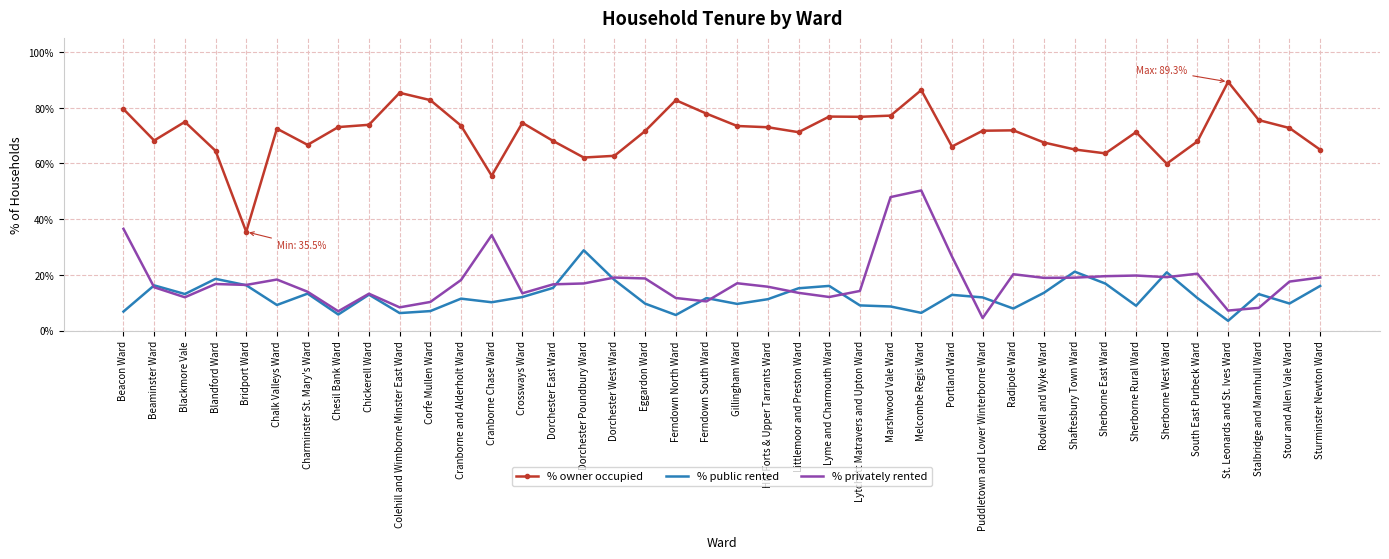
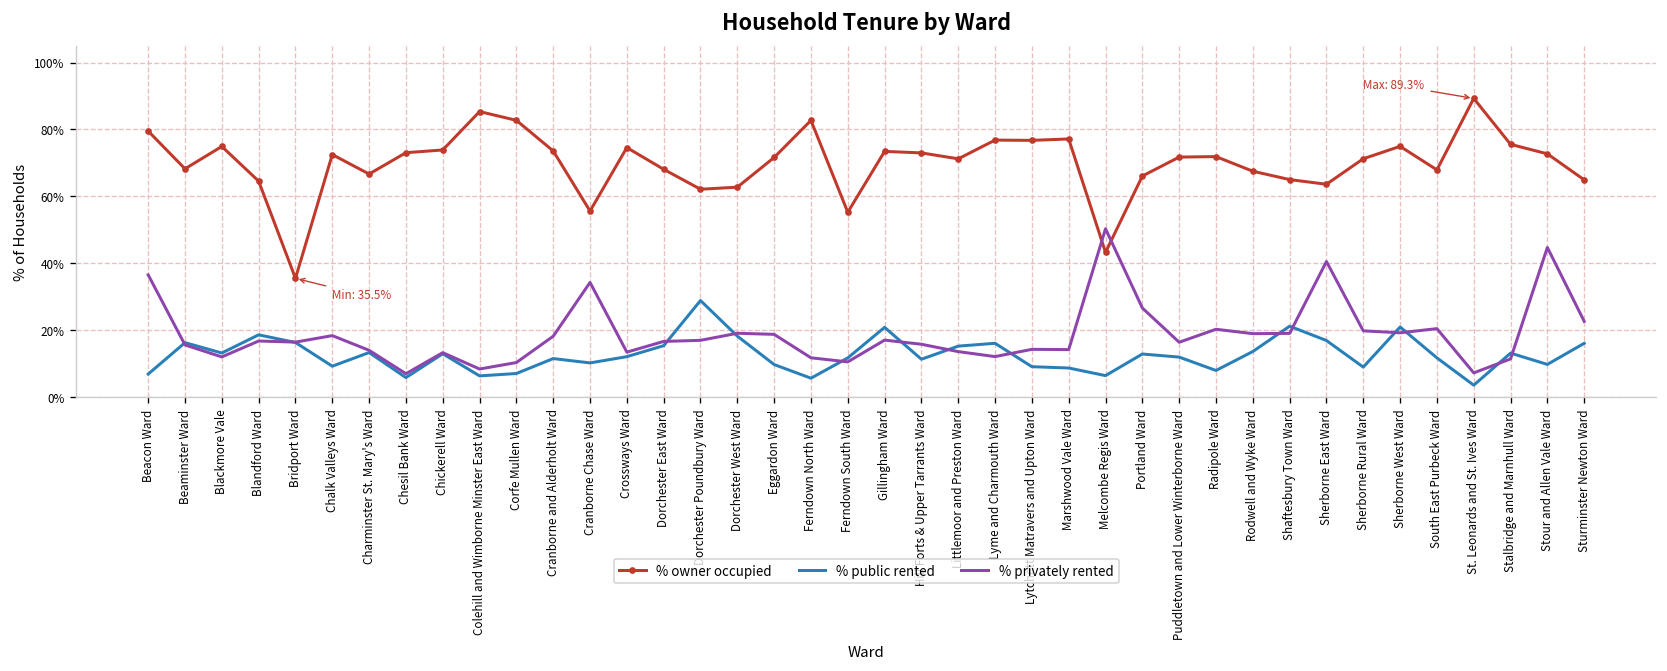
% owner occupied, Ferndown South Ward: 78% -> 55%
% public rented, Gillingham Ward: 10% -> 21%
% privately rented, Marshwood Vale Ward: 48% -> 14%
% owner occupied, Melcombe Regis Ward: 86% -> 43%
% privately rented, Puddletown and Lower Winterborne Ward: 5% -> 16%
% privately rented, Sherborne East Ward: 20% -> 41%
% owner occupied, Sherborne West Ward: 60% -> 75%
% privately rented, Stalbridge and Marnhull Ward: 8% -> 11%
% privately rented, Stour and Allen Vale Ward: 18% -> 45%
% privately rented, Sturminster Newton Ward: 19% -> 23%
